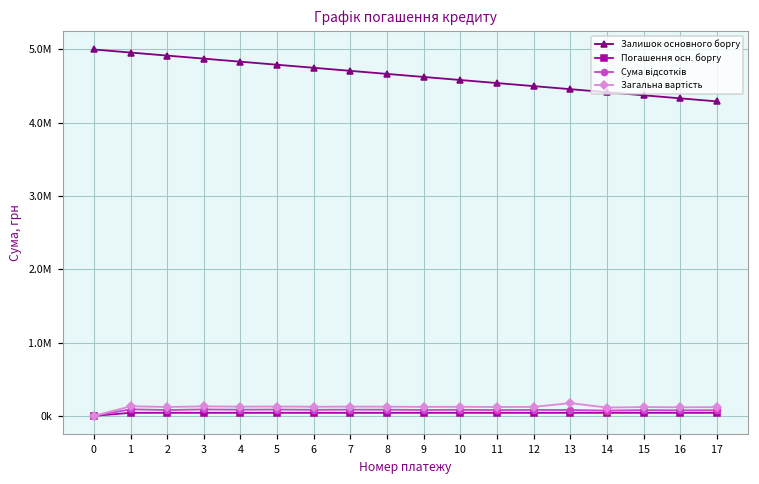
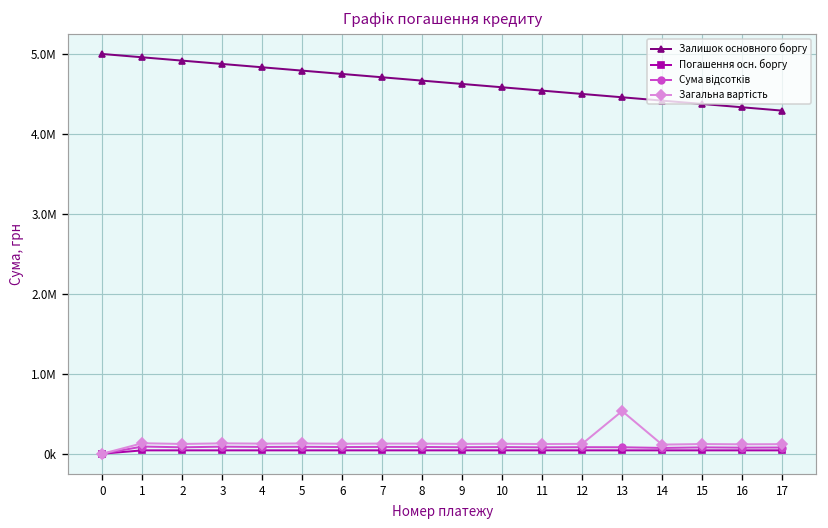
Загальна вартість, 13: 200000 -> 500000
